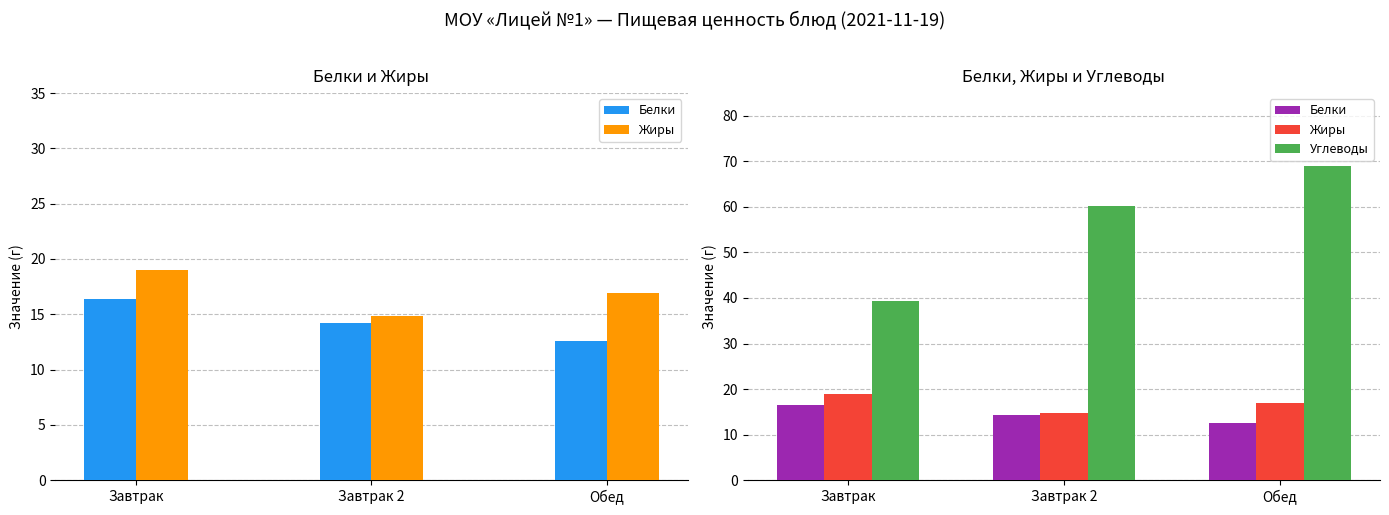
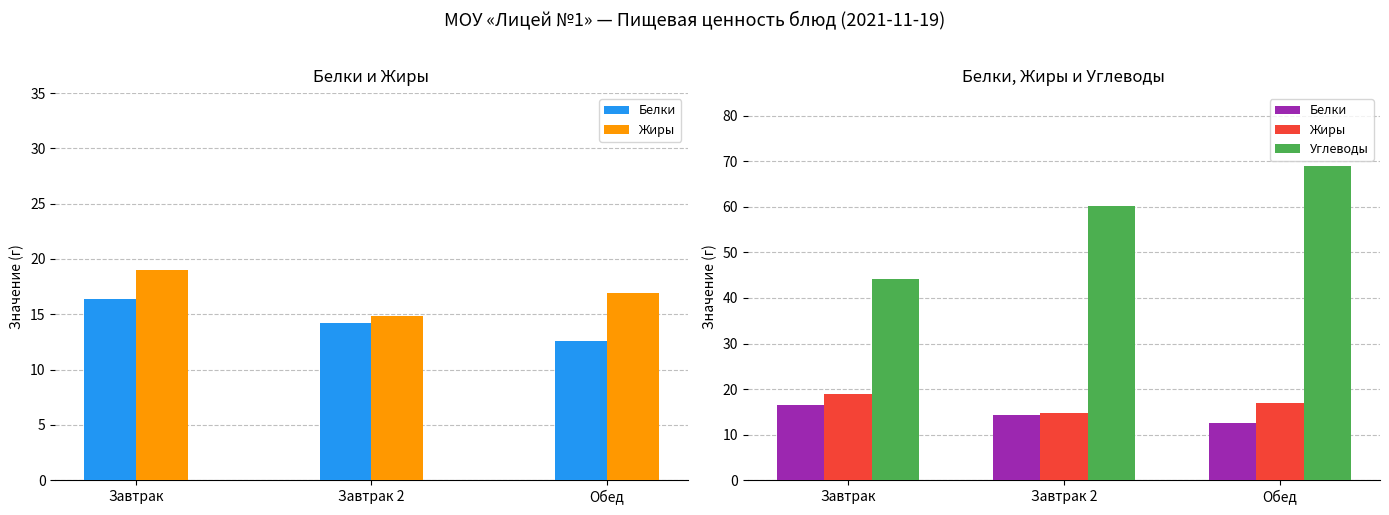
Белки, Жиры и Углеводы, Углеводы, Завтрак: 39 -> 44
